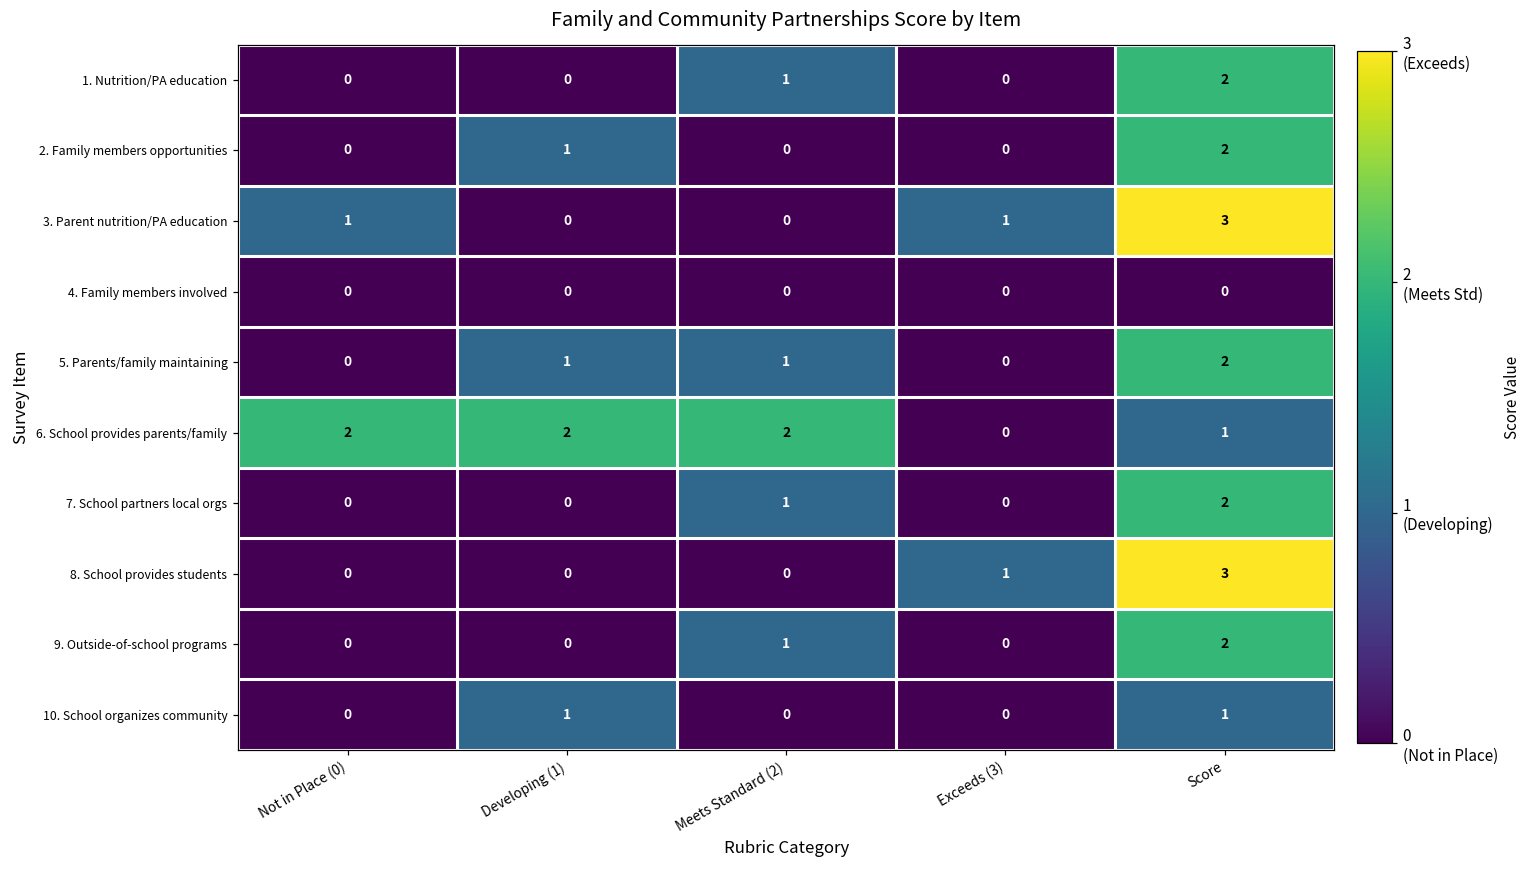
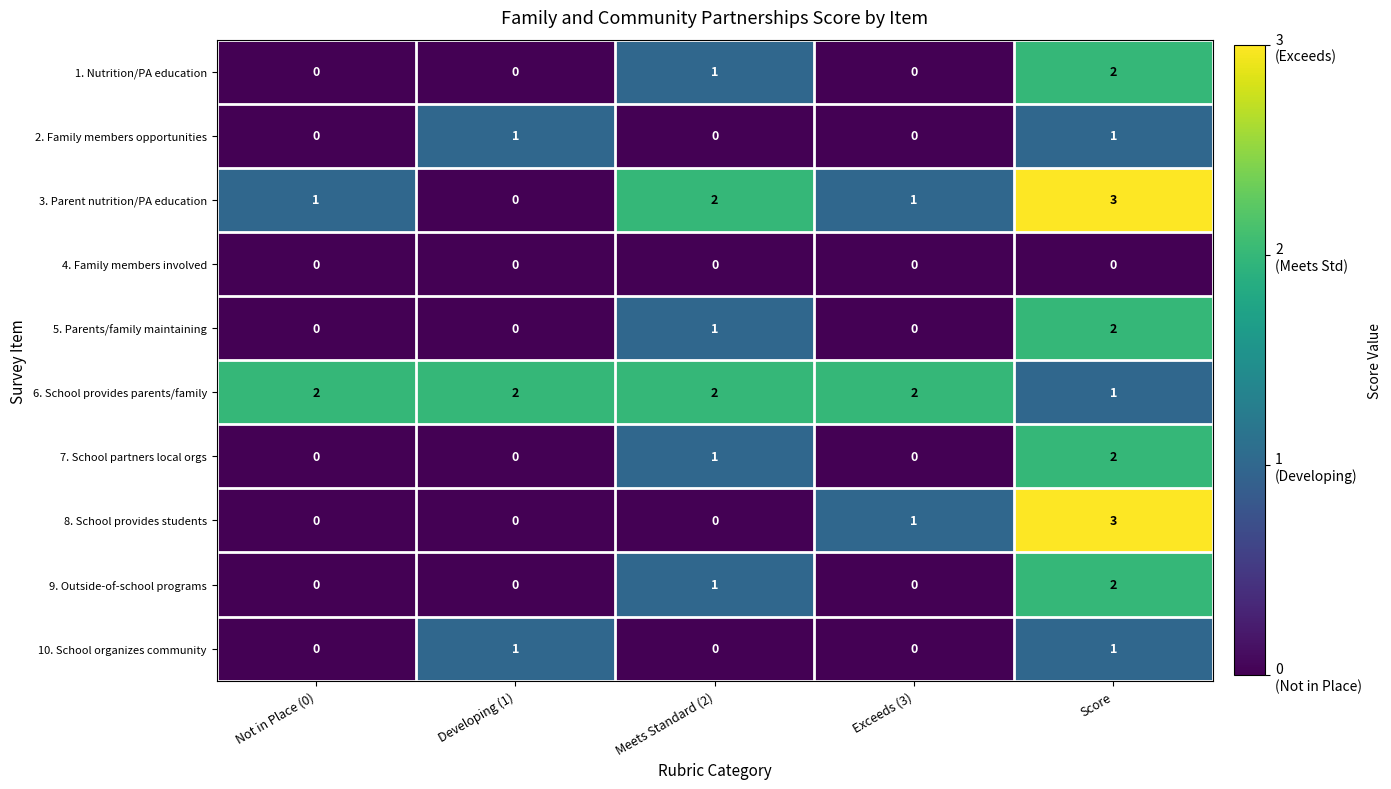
2. Family members opportunities, Score: 2 -> 1
3. Parent nutrition/PA education, Meets Standard (2): 0 -> 2
5. Parents/family maintaining, Developing (1): 1 -> 0
6. School provides parents/family, Exceeds (3): 0 -> 2
